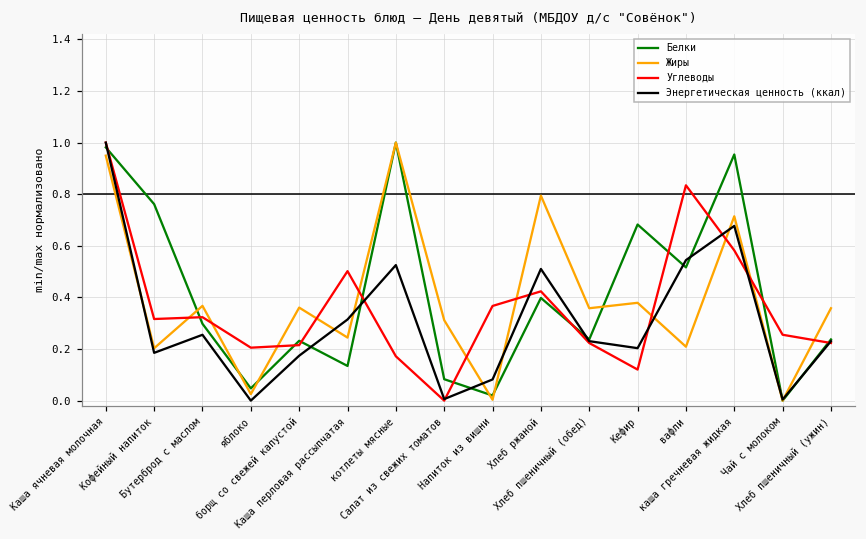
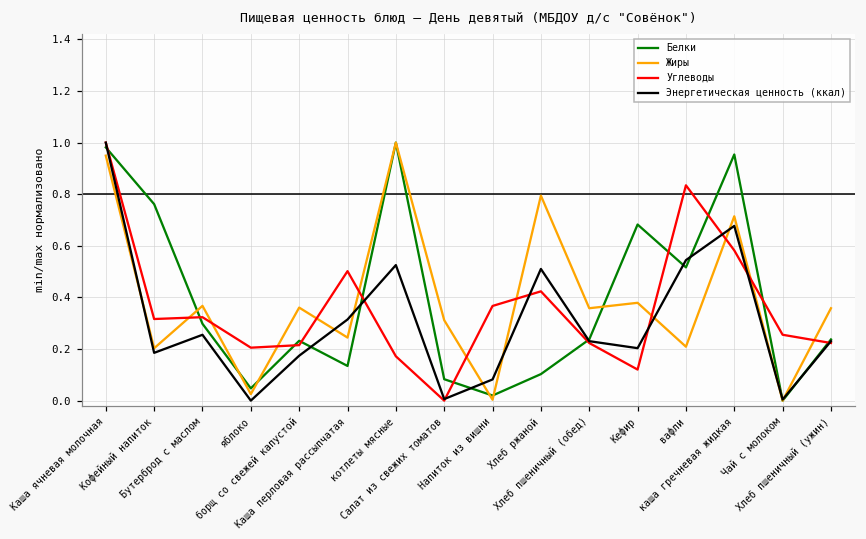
Белки, Хлеб ржаной: 0.40 -> 0.10
